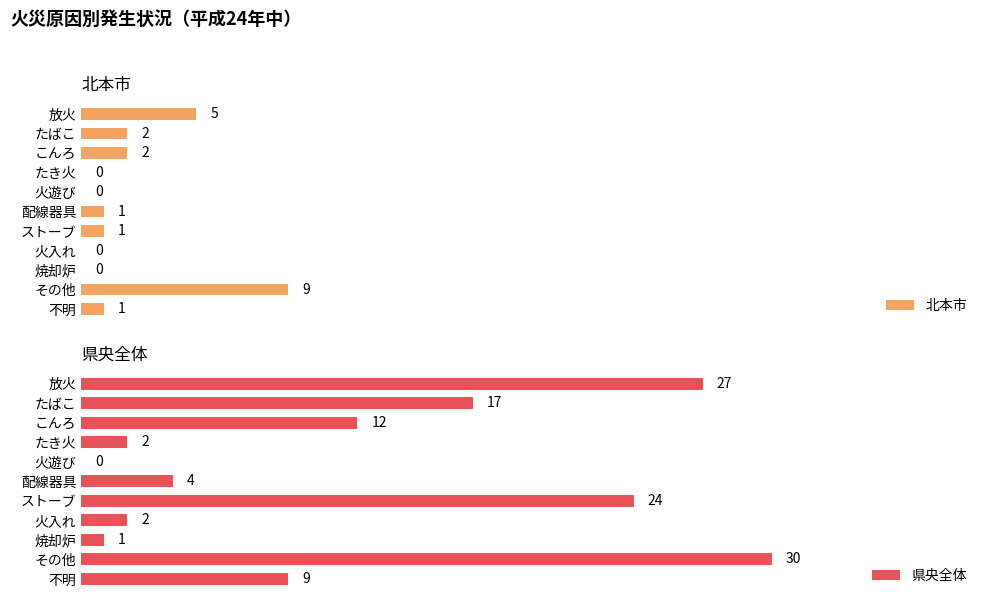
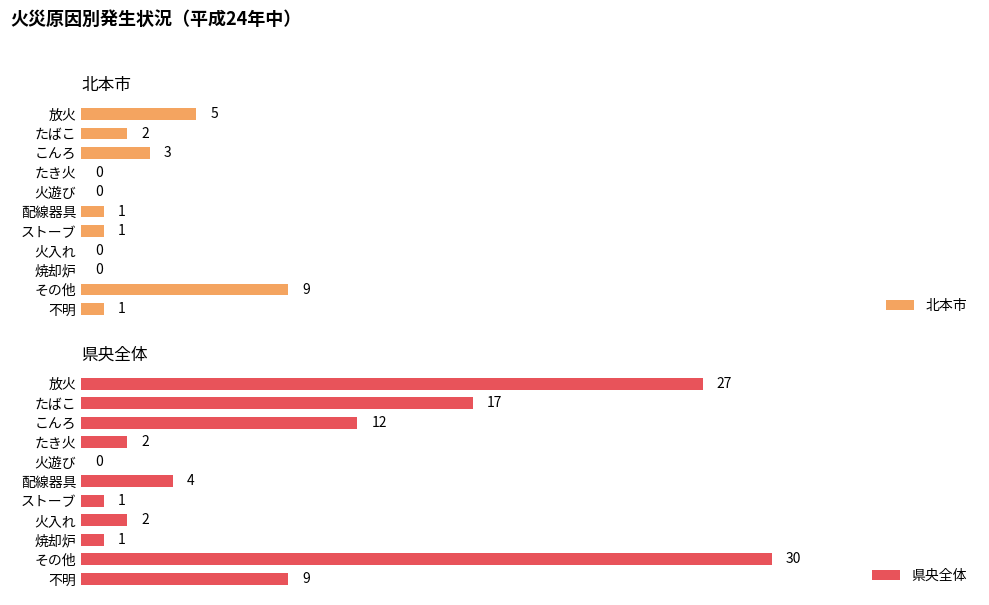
北本市, こんろ: 2 -> 3
県央全体, ストーブ: 24 -> 1
